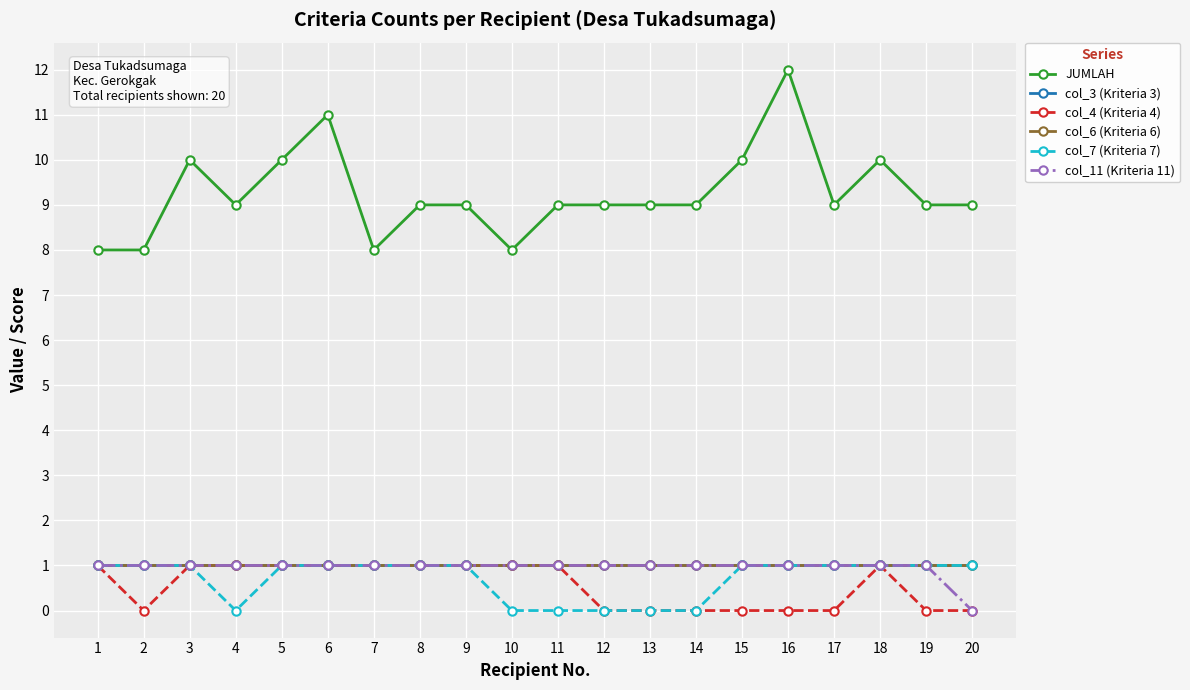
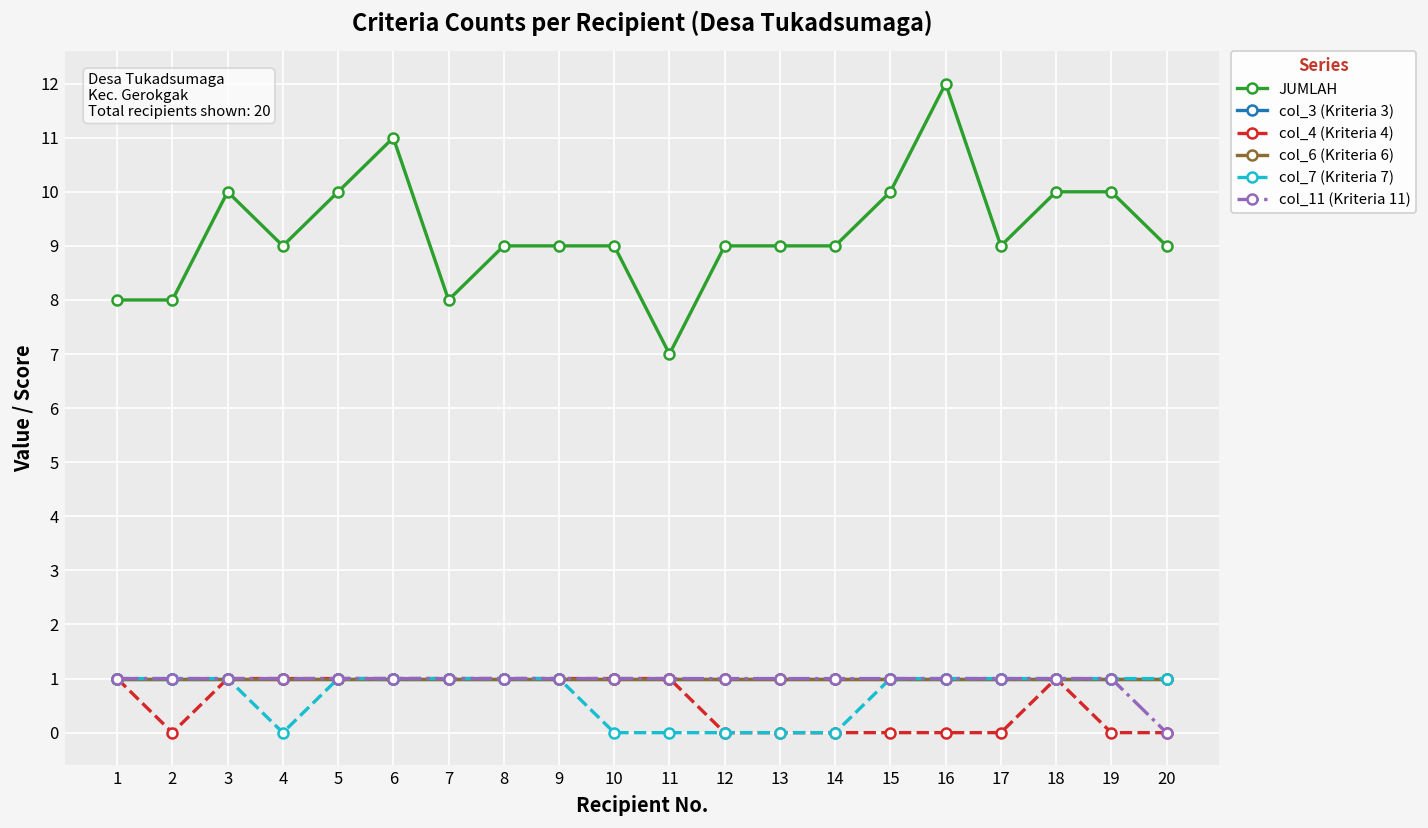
JUMLAH, 10: 8 -> 9
JUMLAH, 11: 9 -> 7
JUMLAH, 19: 9 -> 10
